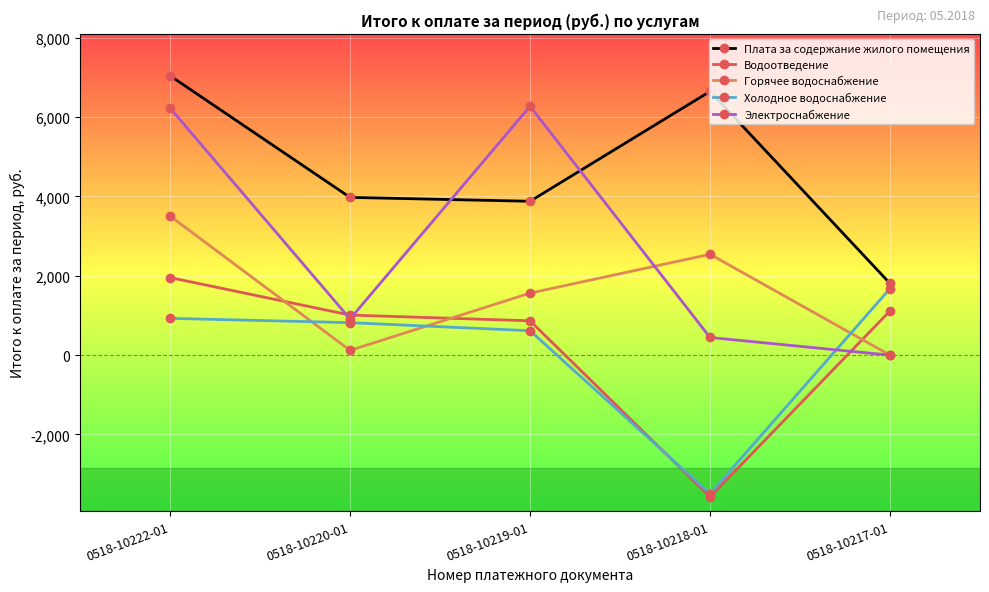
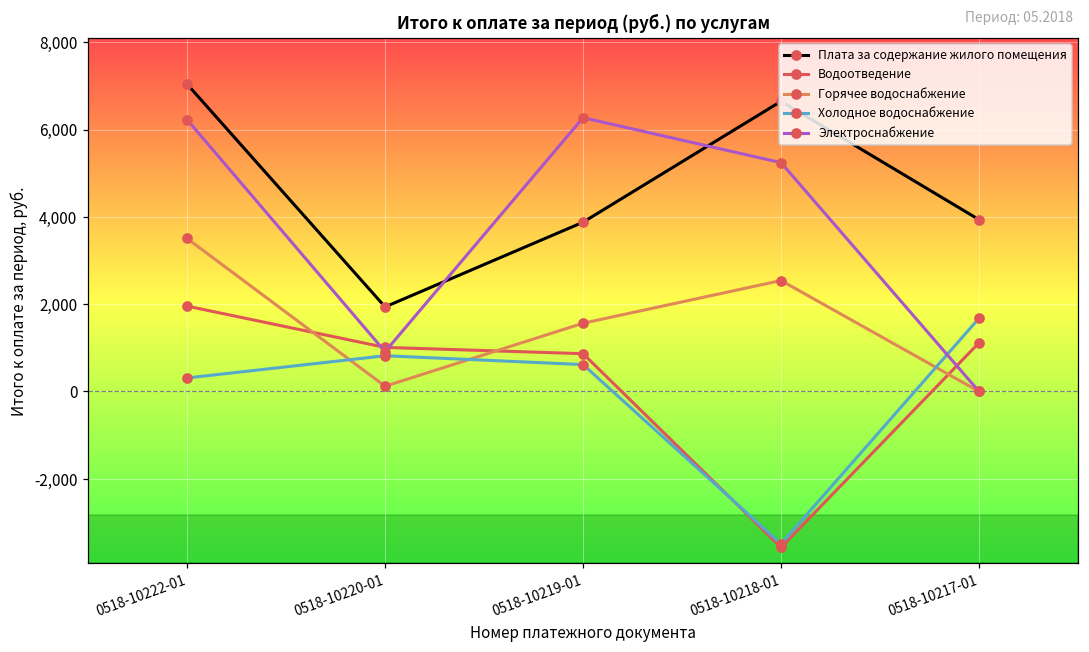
Холодное водоснабжение, 0518-10222-01: 900 -> 300
Плата за содержание жилого помещения, 0518-10220-01: 4,000 -> 1,900
Электроснабжение, 0518-10218-01: 400 -> 5,200
Плата за содержание жилого помещения, 0518-10217-01: 1,800 -> 3,900
